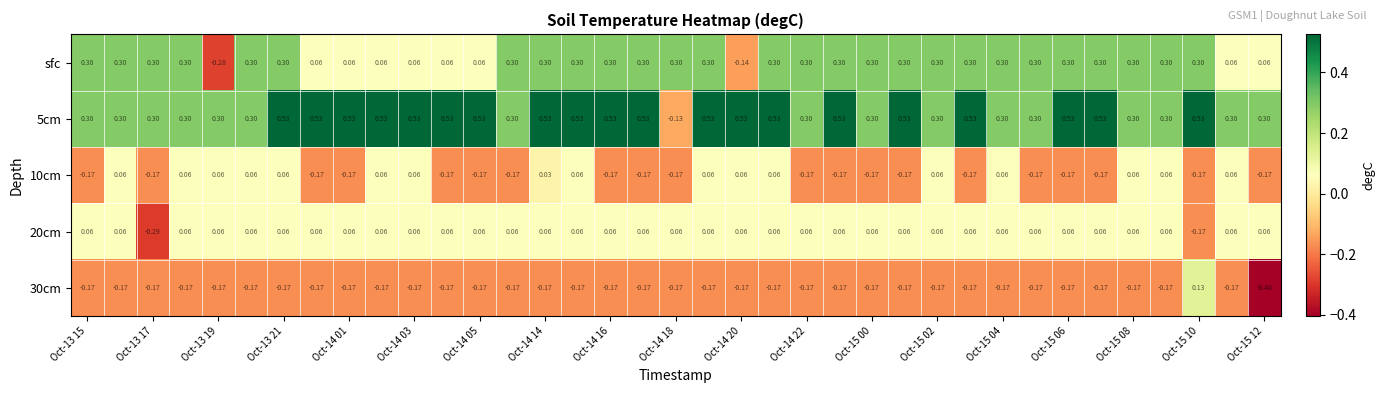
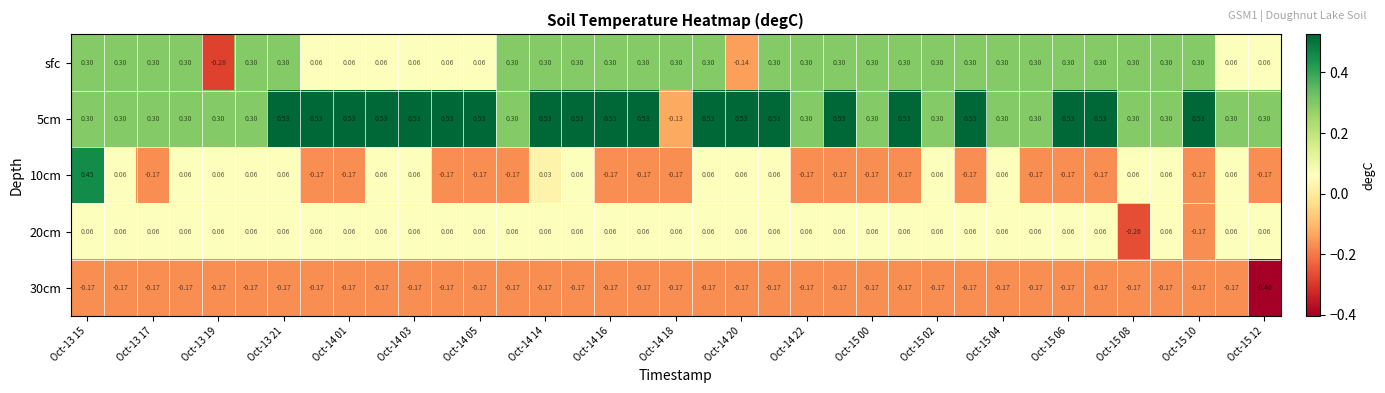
10cm, Oct-13 15: -0.17 -> 0.45
20cm, Oct-13 17: -0.29 -> 0.06
20cm, Oct-15 08: 0.06 -> -0.26
30cm, Oct-15 10: 0.13 -> -0.17
